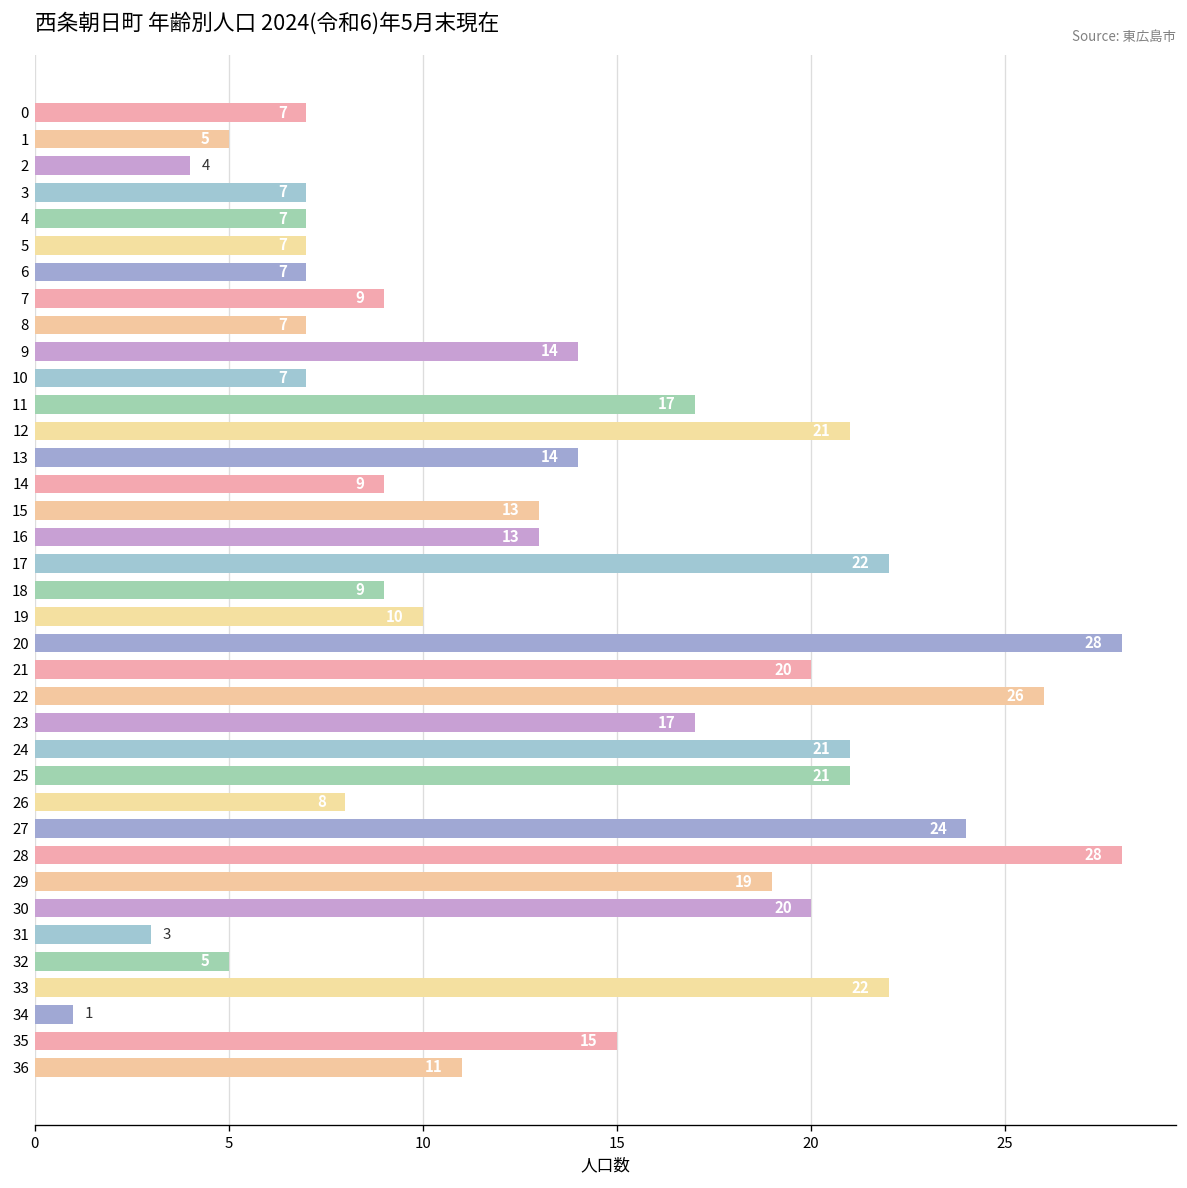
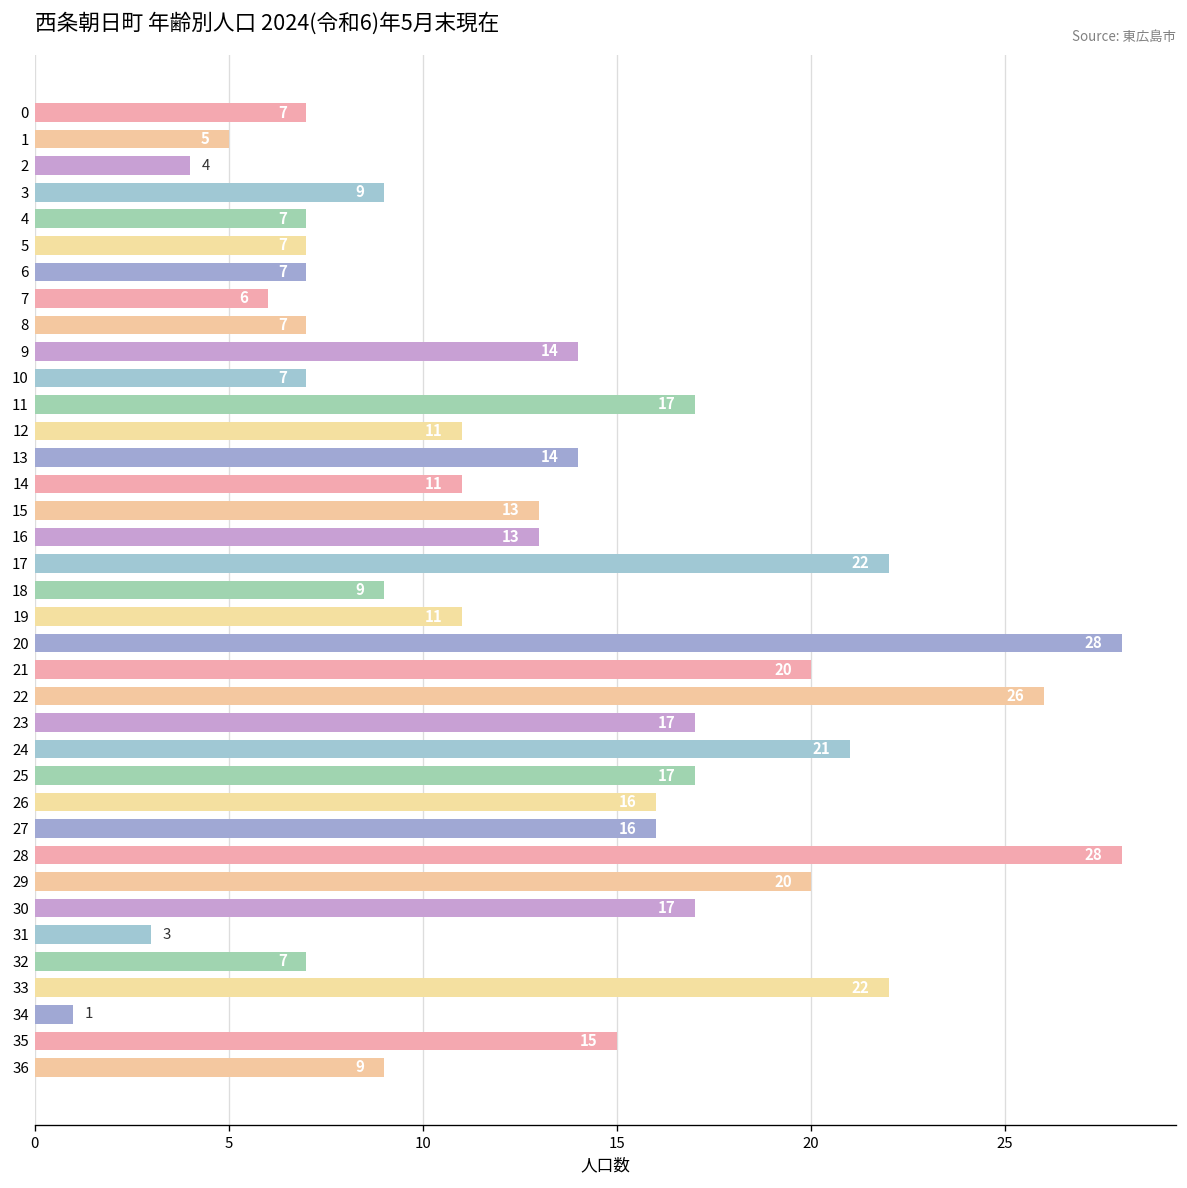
3: 7 -> 9
7: 9 -> 6
12: 21 -> 11
14: 9 -> 11
19: 10 -> 11
25: 21 -> 17
26: 8 -> 16
27: 24 -> 16
29: 19 -> 20
30: 20 -> 17
32: 5 -> 7
36: 11 -> 9
